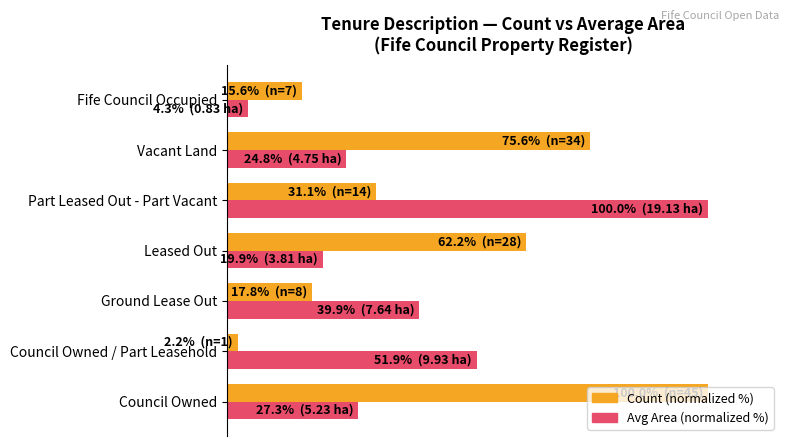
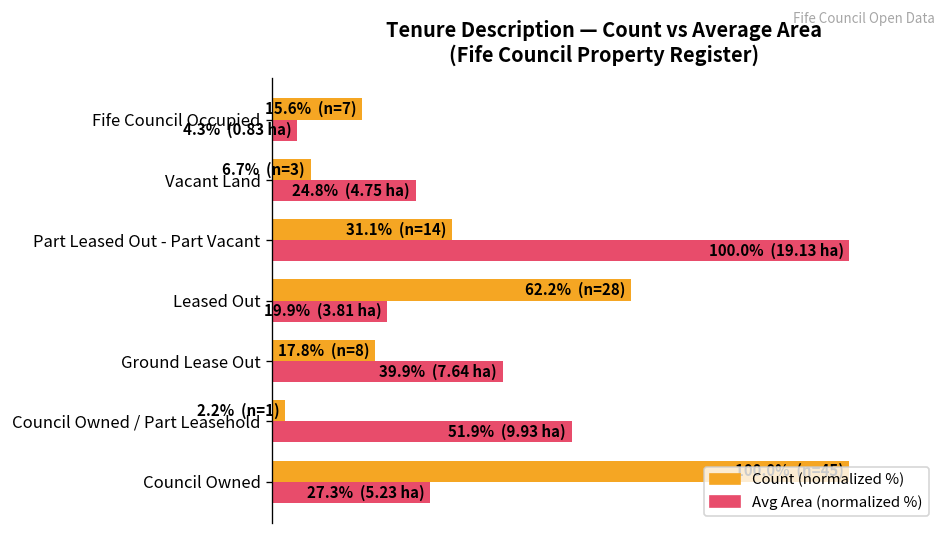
Count (normalized %), Vacant Land: 75.6% (n=34) -> 6.7% (n=3)
